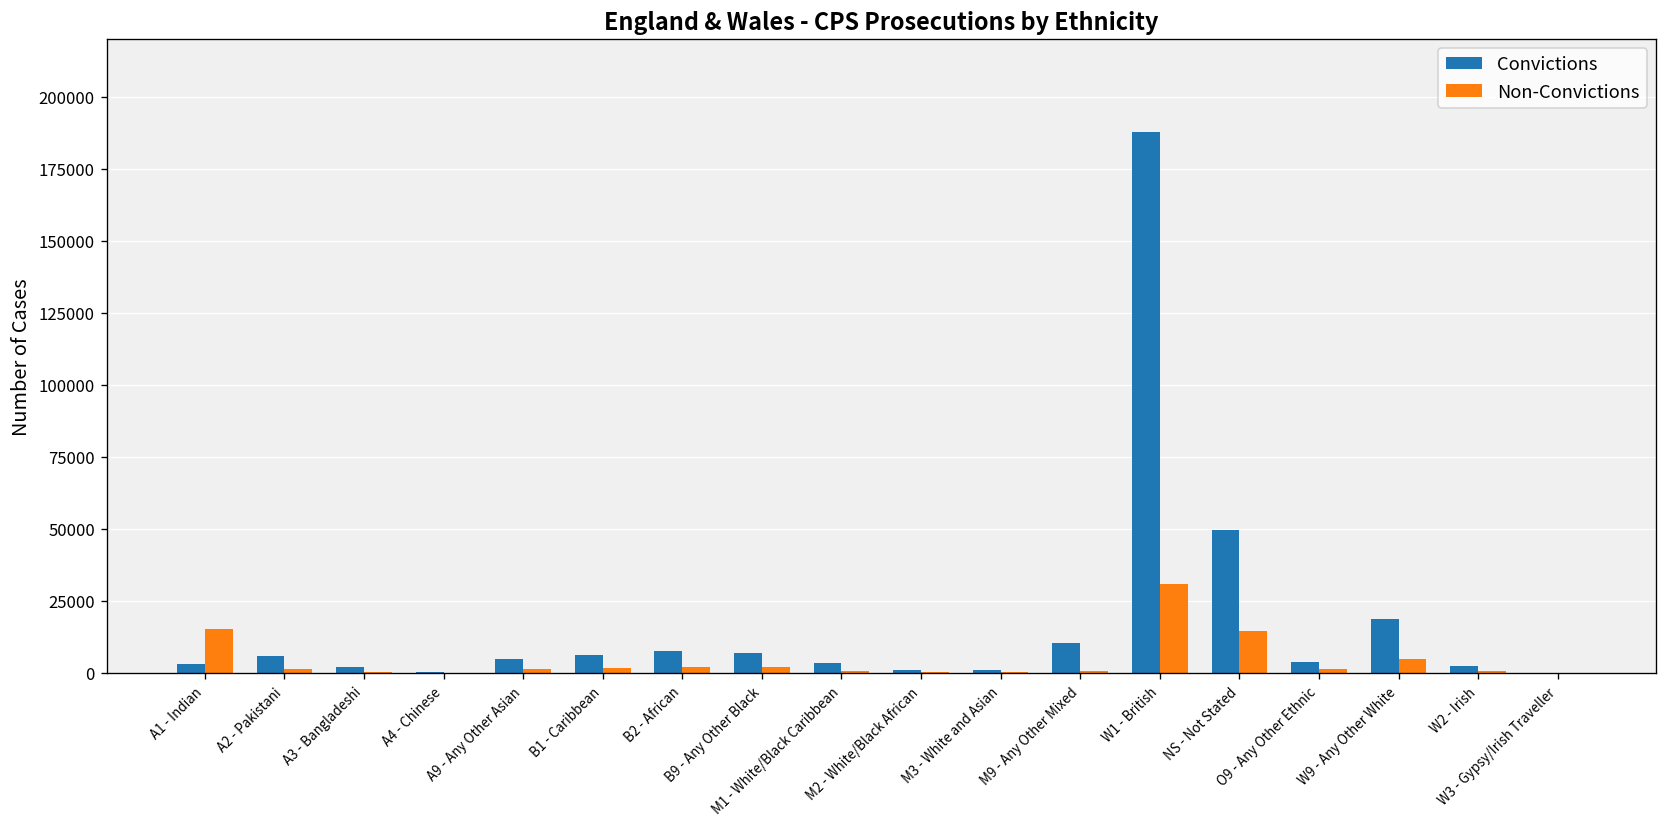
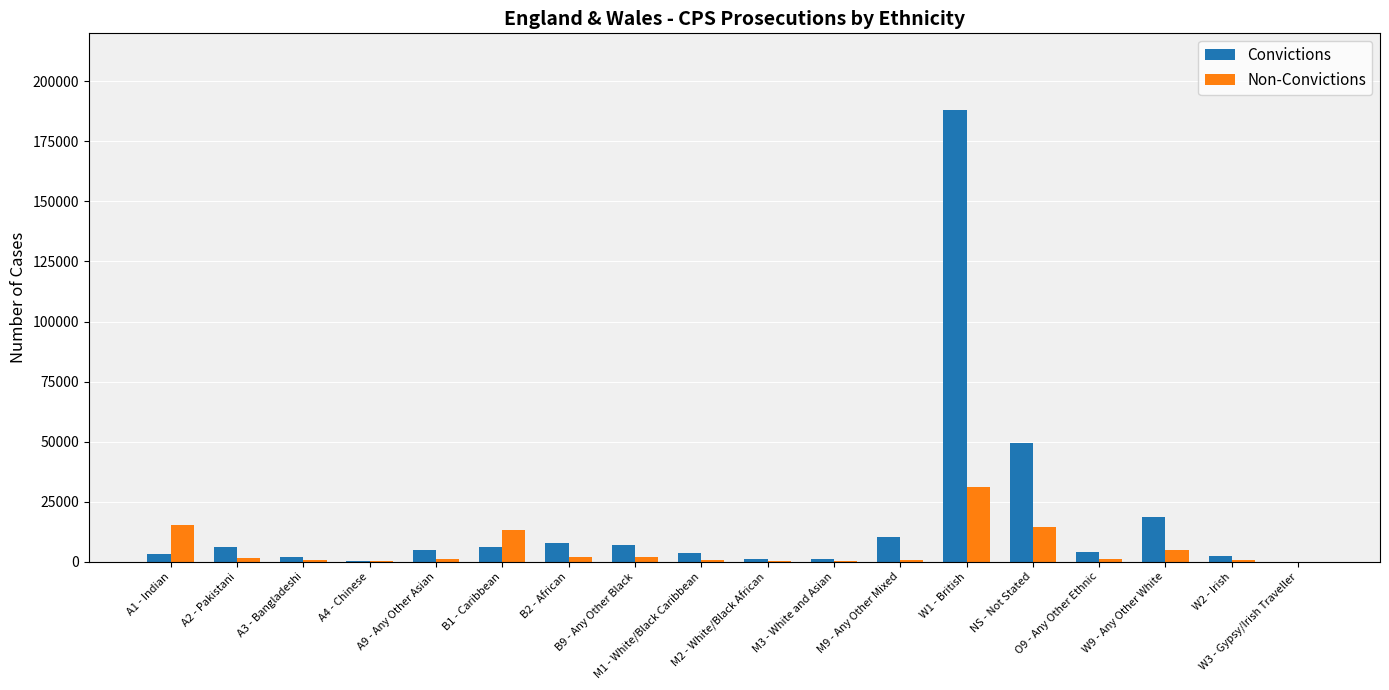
Non-Convictions, B1 - Caribbean: 2000 -> 13000
